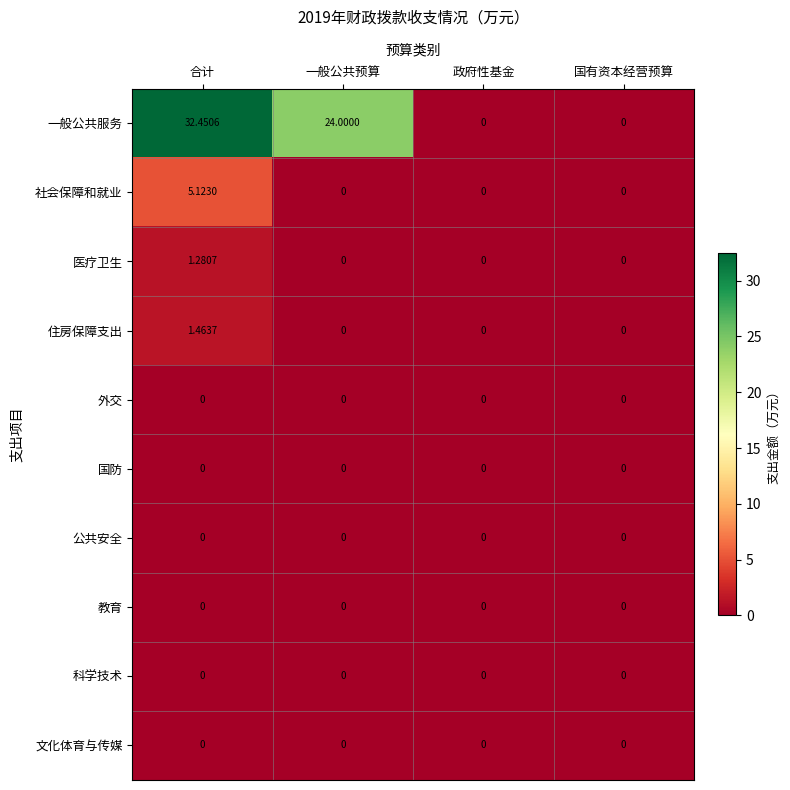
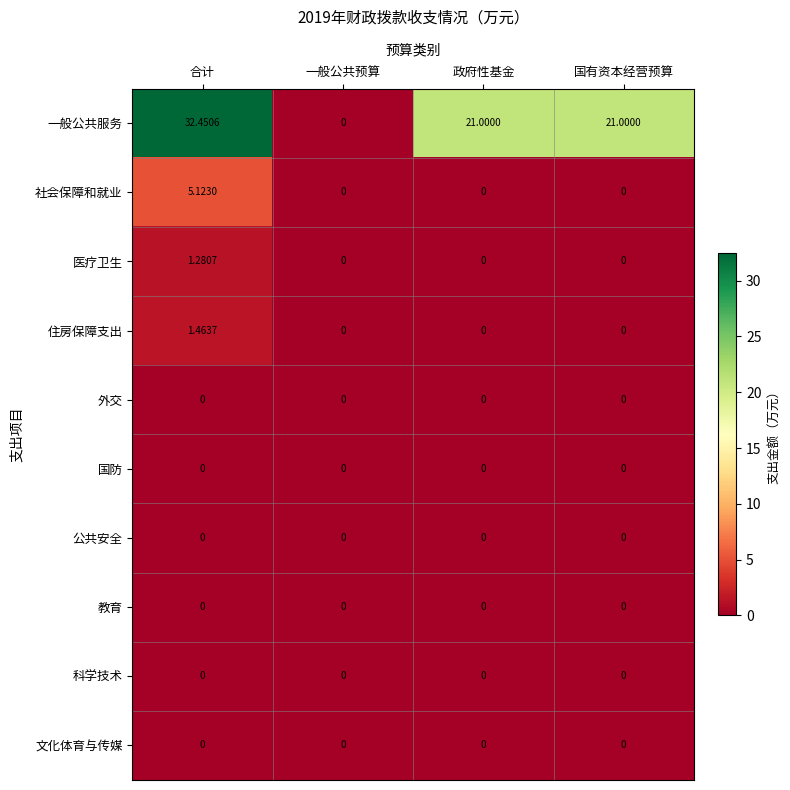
一般公共服务, 一般公共预算: 24.0000 -> 0
一般公共服务, 政府性基金: 0 -> 21.0000
一般公共服务, 国有资本经营预算: 0 -> 21.0000
